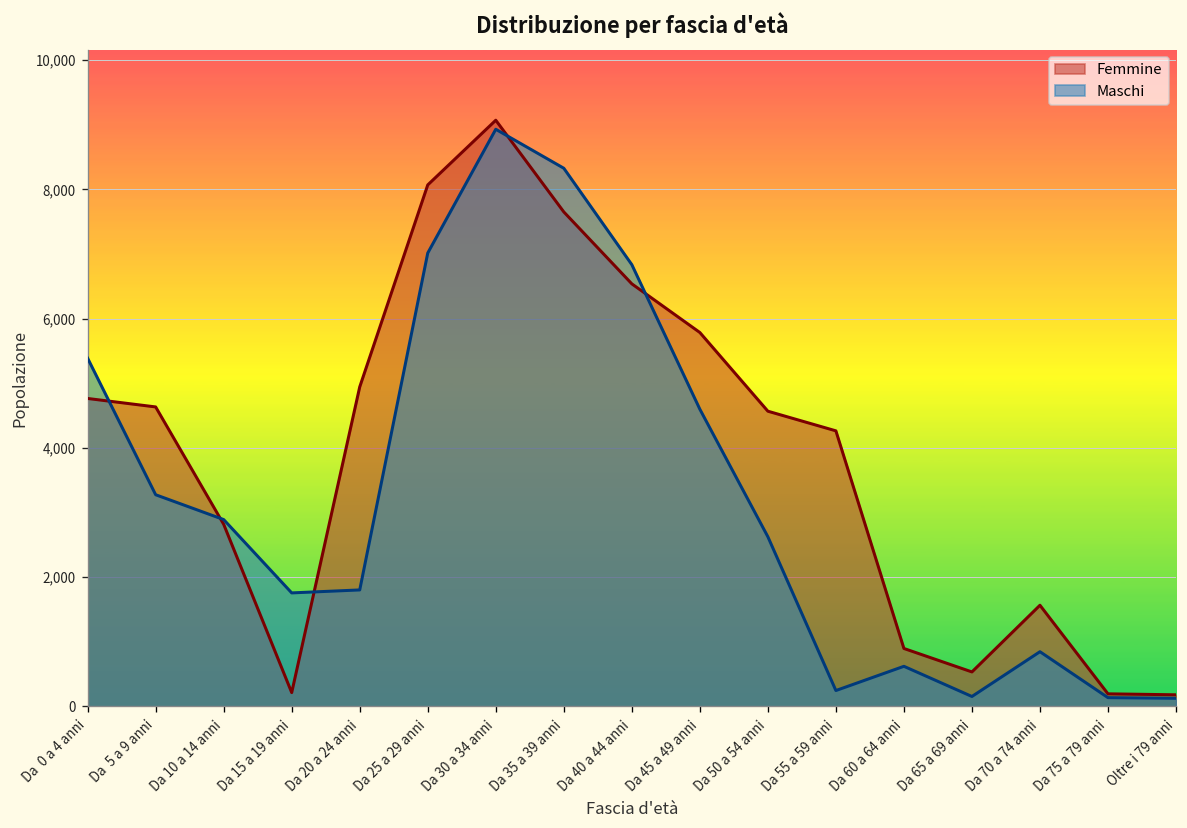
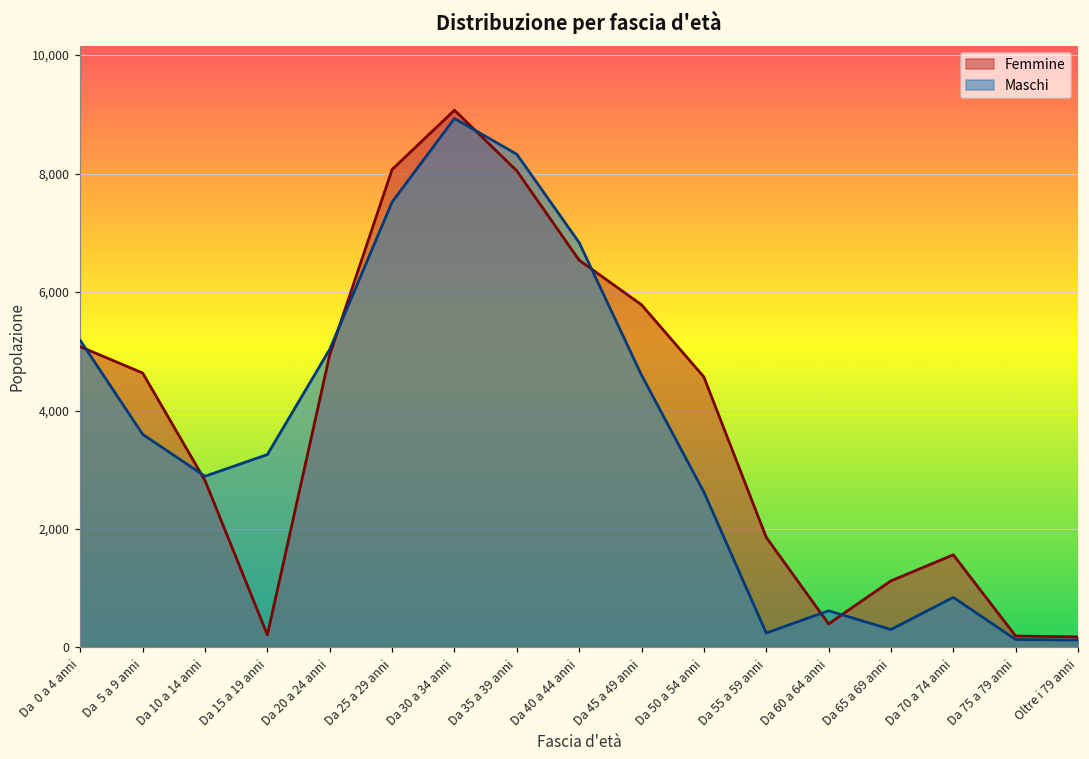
Femmine, Da 0 a 4 anni: 4,800 -> 5,100
Maschi, Da 0 a 4 anni: 5,400 -> 5,200
Maschi, Da 5 a 9 anni: 3,300 -> 3,600
Maschi, Da 15 a 19 anni: 1,800 -> 3,300
Maschi, Da 20 a 24 anni: 1,800 -> 5,000
Maschi, Da 25 a 29 anni: 7,000 -> 7,500
Femmine, Da 35 a 39 anni: 7,700 -> 8,000
Femmine, Da 55 a 59 anni: 4,300 -> 1,900
Femmine, Da 60 a 64 anni: 900 -> 400
Femmine, Da 65 a 69 anni: 500 -> 1,100
Maschi, Da 65 a 69 anni: 200 -> 300
